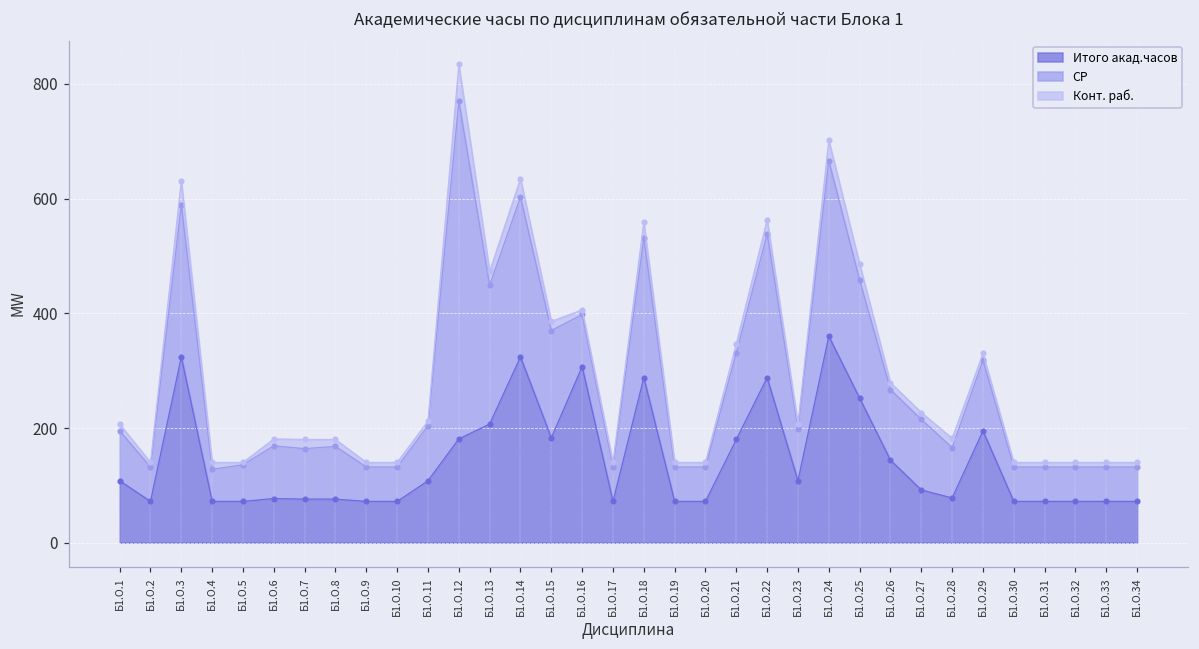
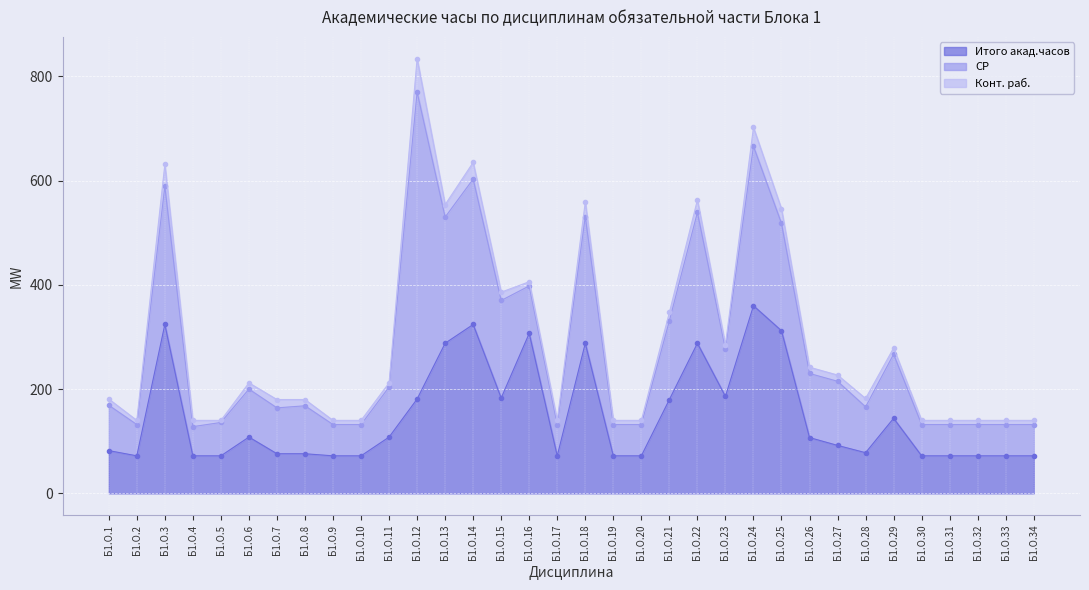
Итого акад.часов, Б1.О.1: 110 -> 80
Итого акад.часов, Б1.О.6: 80 -> 110
Итого акад.часов, Б1.О.13: 210 -> 290
Итого акад.часов, Б1.О.23: 110 -> 190
Итого акад.часов, Б1.О.25: 250 -> 310
Итого акад.часов, Б1.О.26: 140 -> 110
Итого акад.часов, Б1.О.29: 200 -> 140
